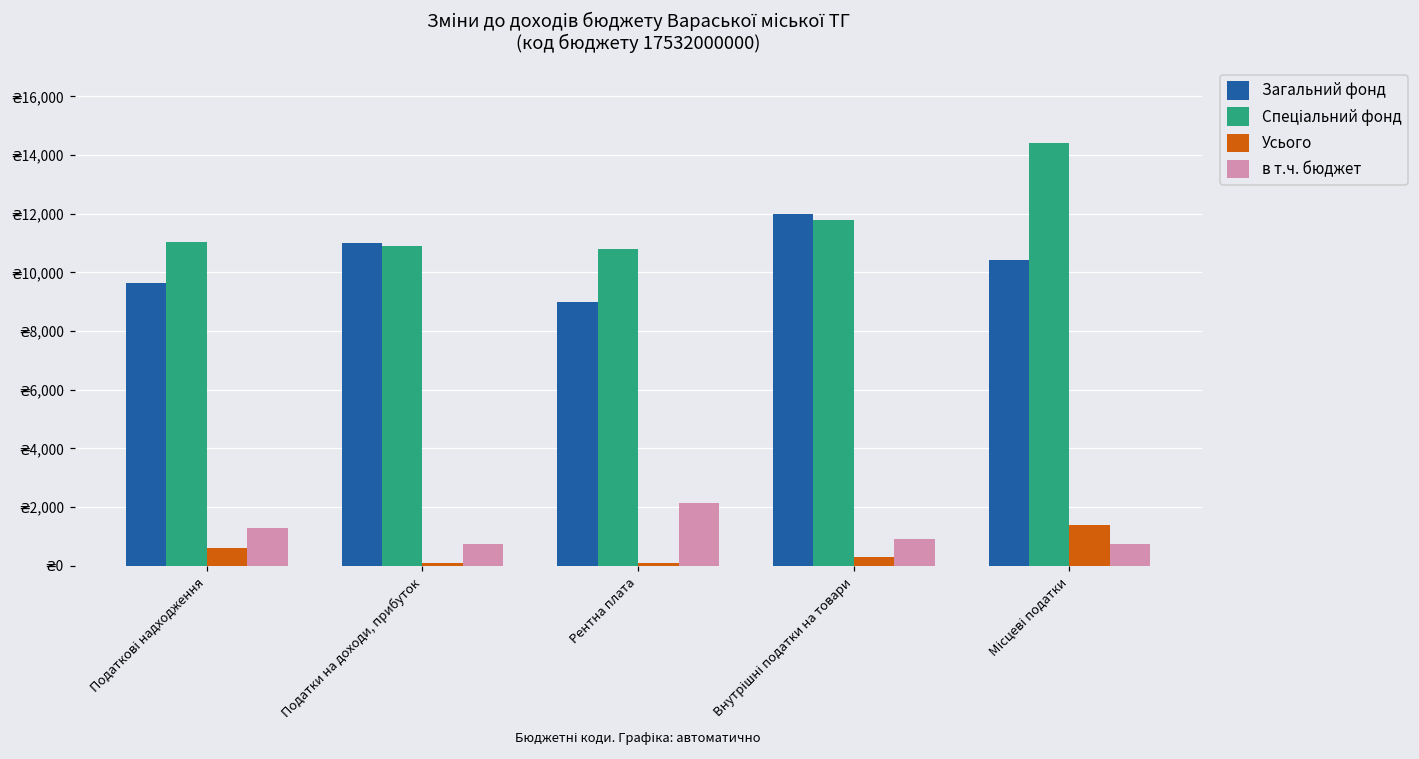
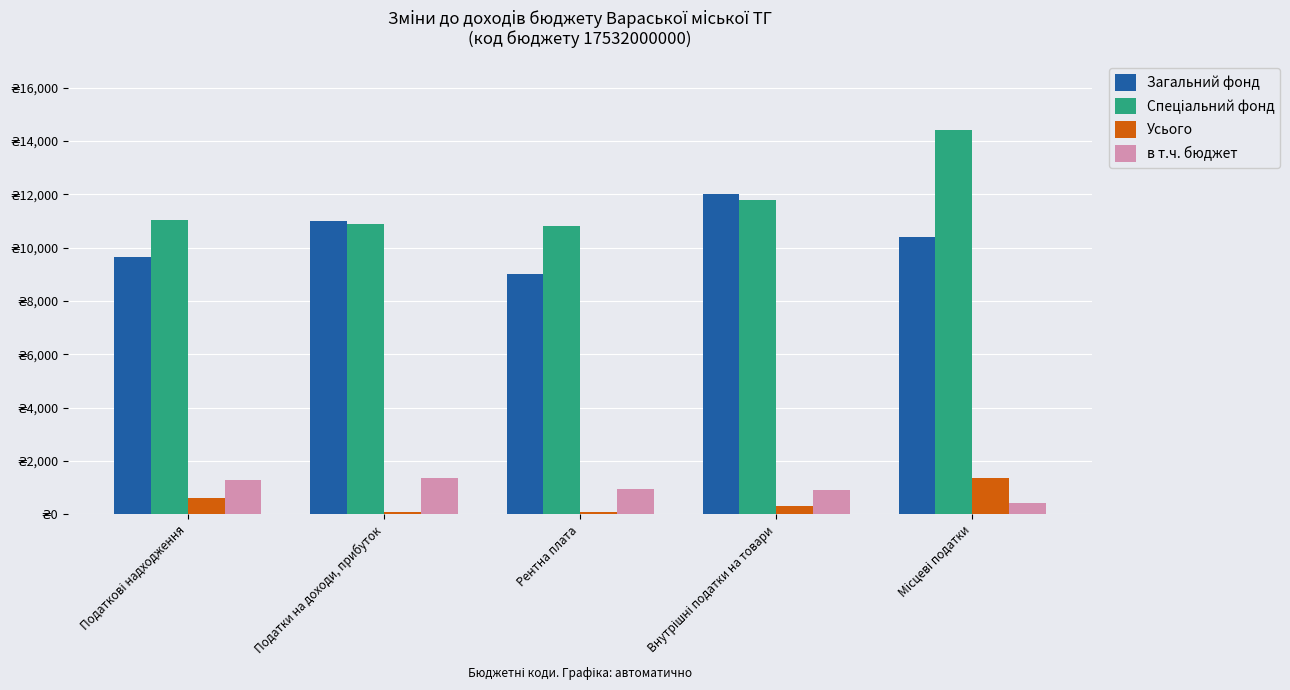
в т.ч. бюджет, Податки на доходи, прибуток: ₴700 -> ₴1,400
в т.ч. бюджет, Рентна плата: ₴2,200 -> ₴1,000
в т.ч. бюджет, Місцеві податки: ₴800 -> ₴400
